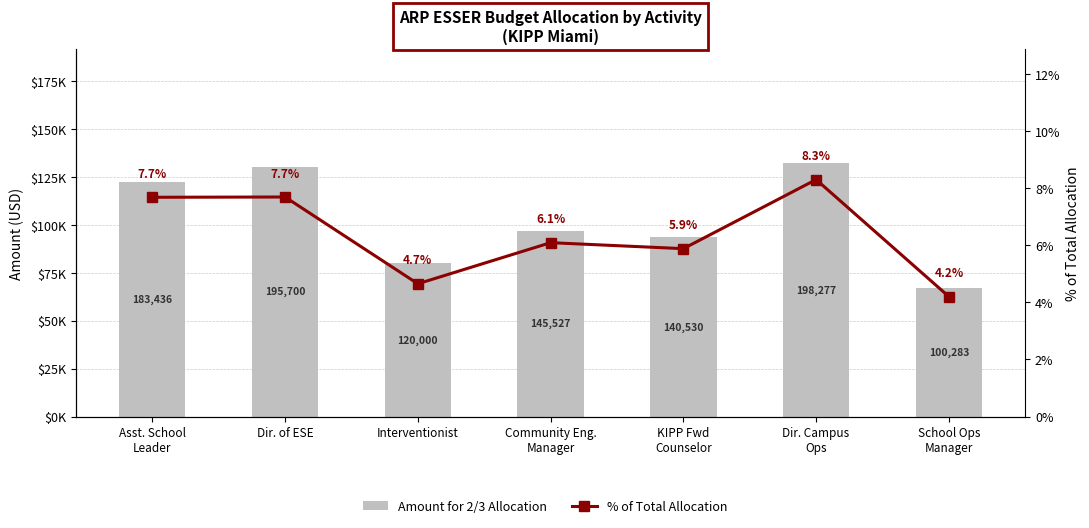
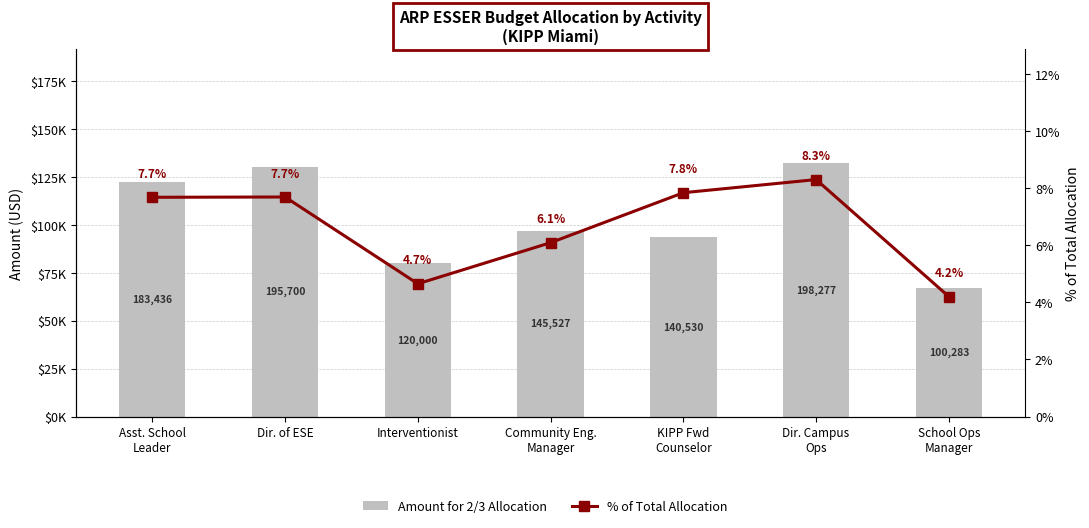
% of Total Allocation, KIPP Fwd Counselor: 5.9% -> 7.8%
